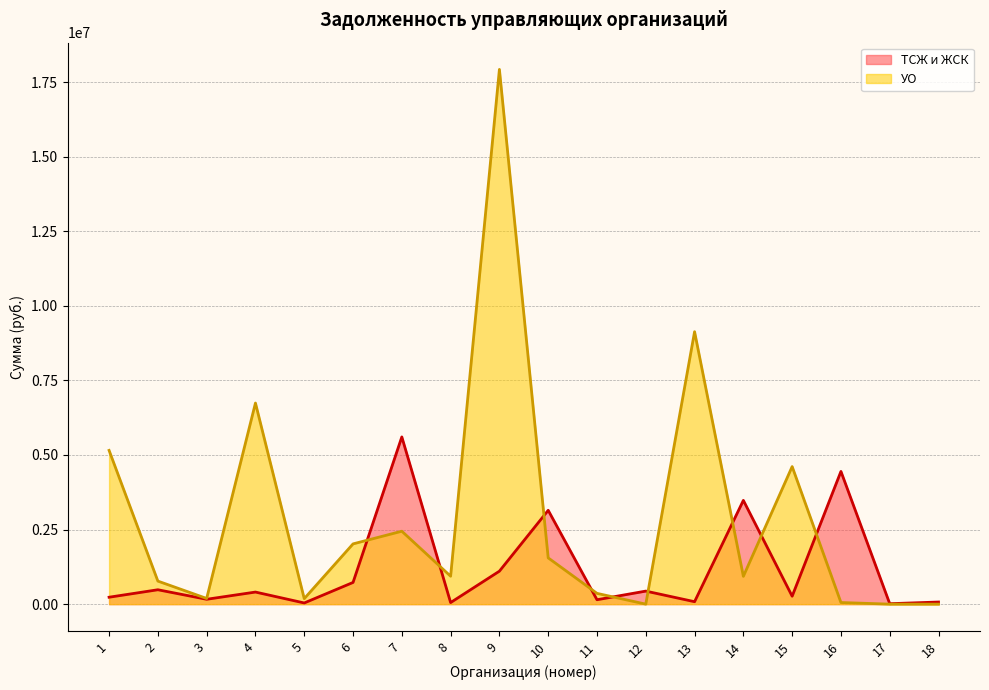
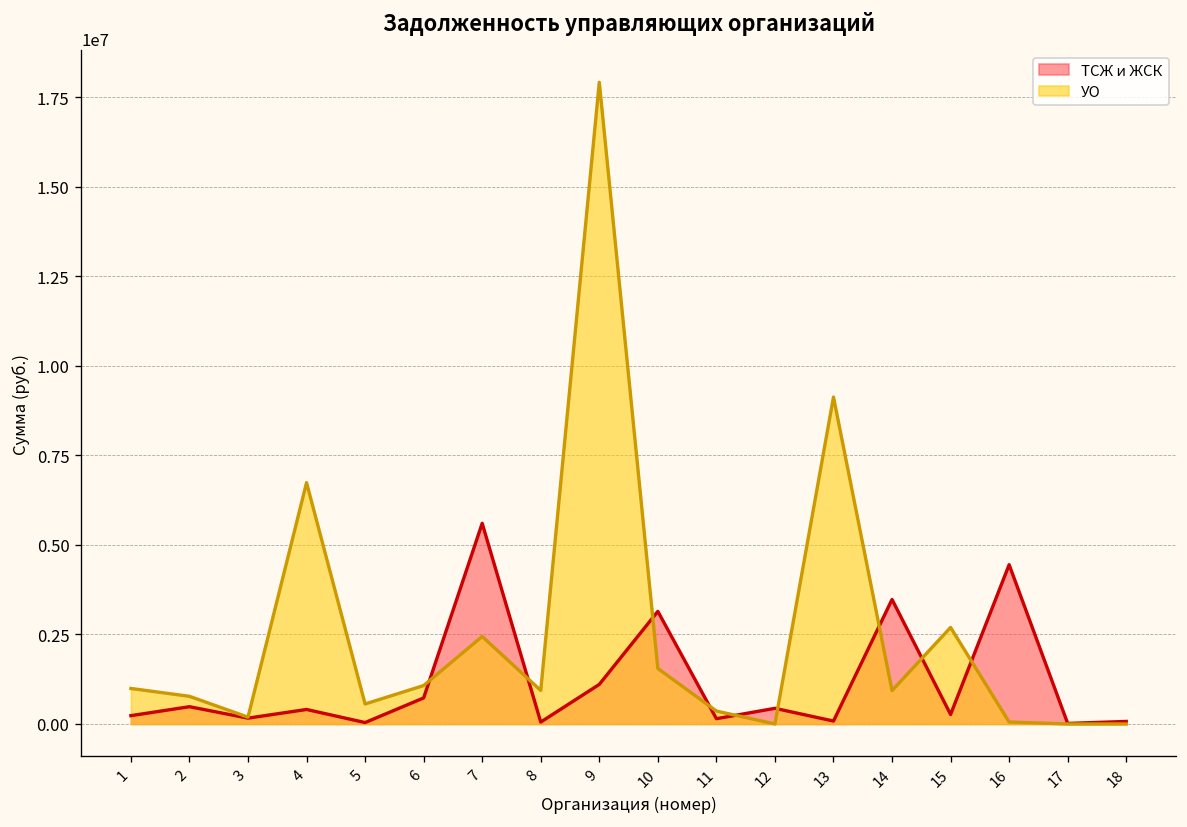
УО, 1: 5200000 -> 1000000
УО, 5: 200000 -> 600000
УО, 6: 2000000 -> 1100000
УО, 15: 4600000 -> 2700000
